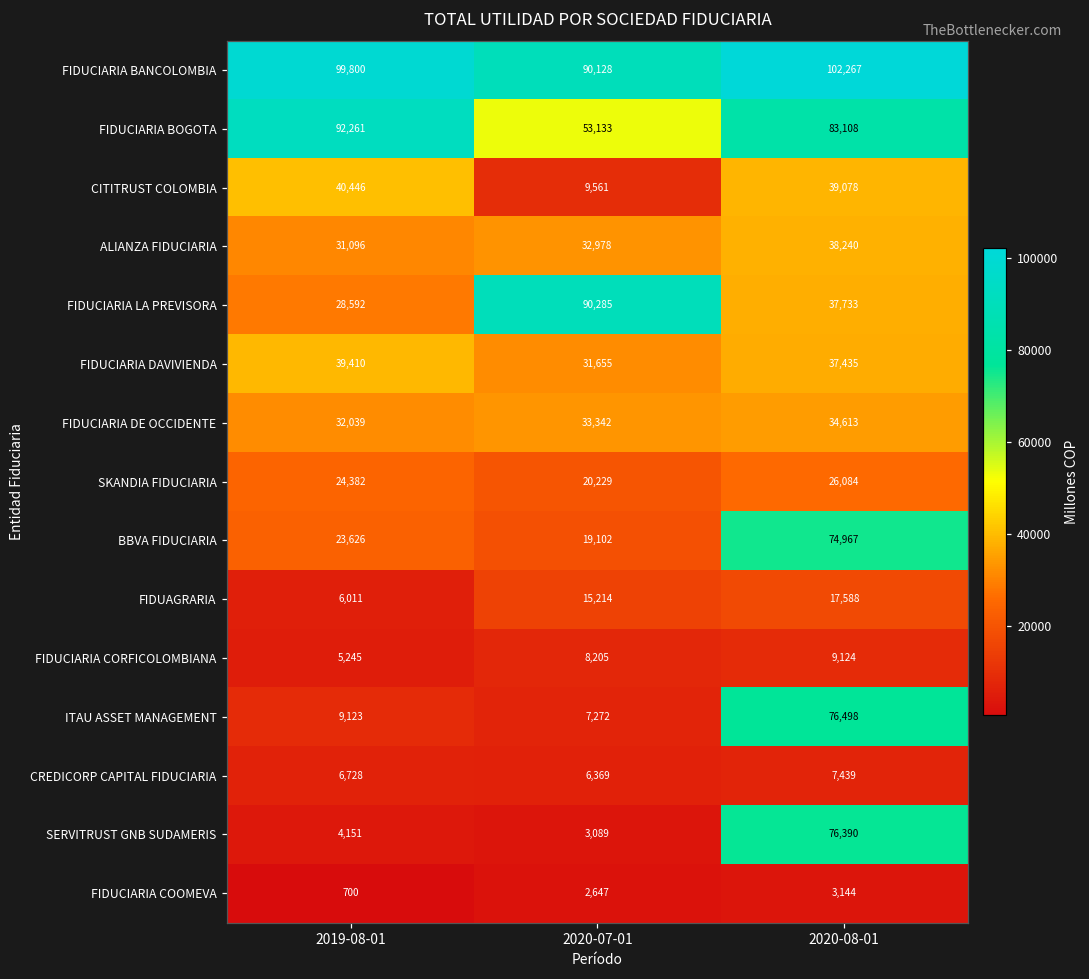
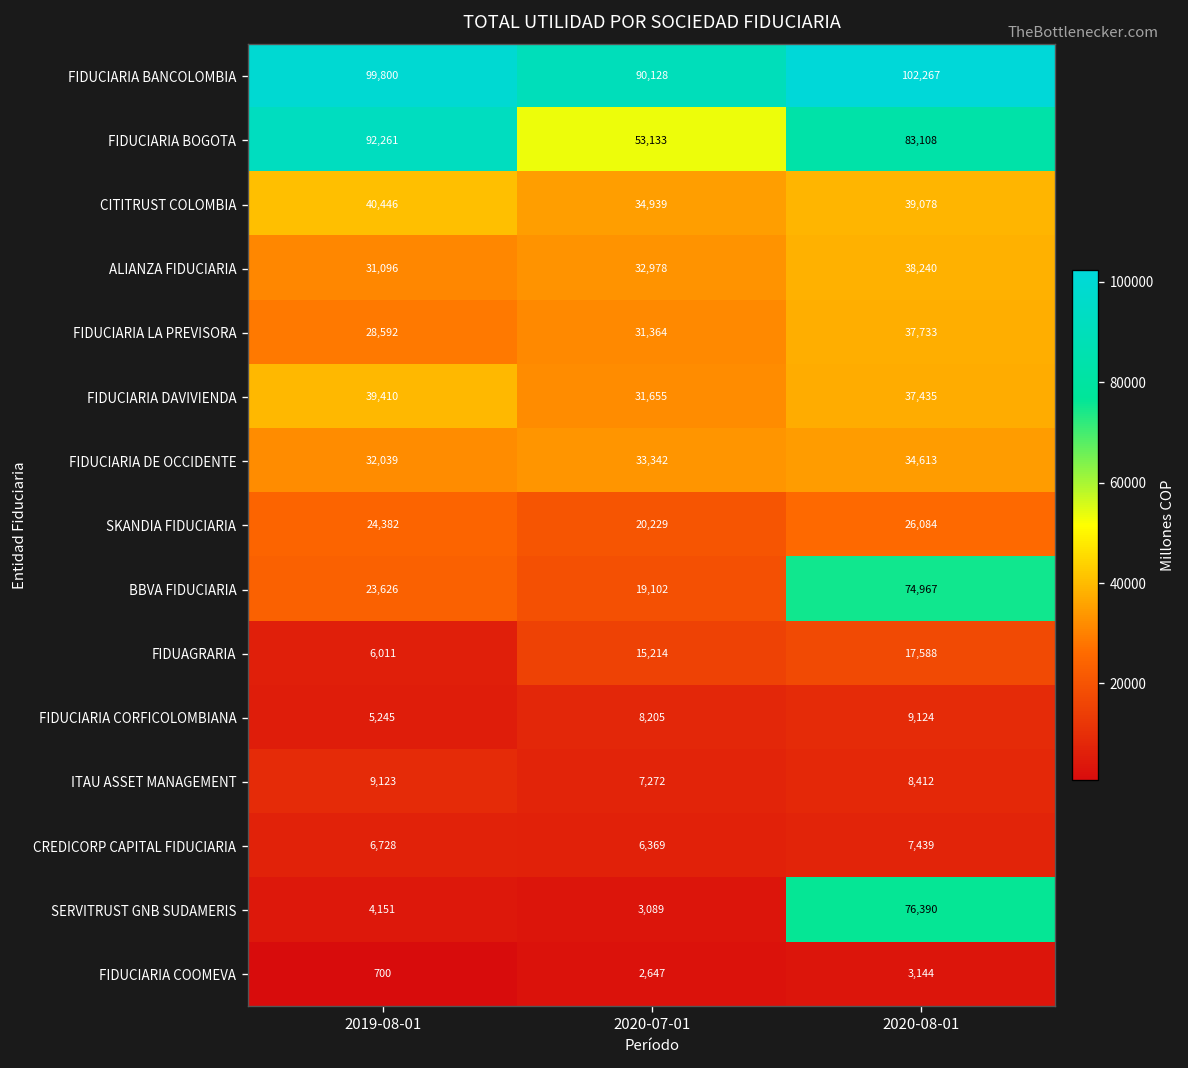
CITITRUST COLOMBIA, 2020-07-01: 9,561 -> 34,939
FIDUCIARIA LA PREVISORA, 2020-07-01: 90,285 -> 31,364
ITAU ASSET MANAGEMENT, 2020-08-01: 76,498 -> 8,412
